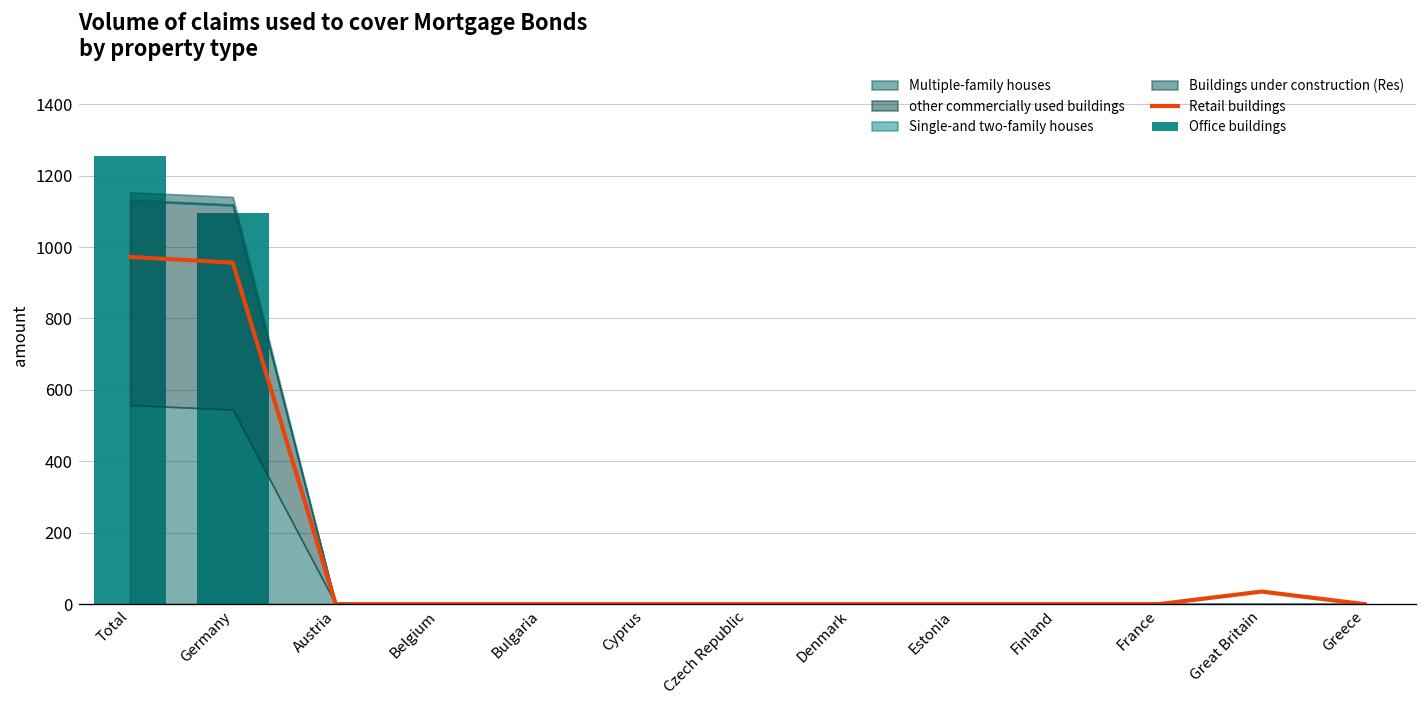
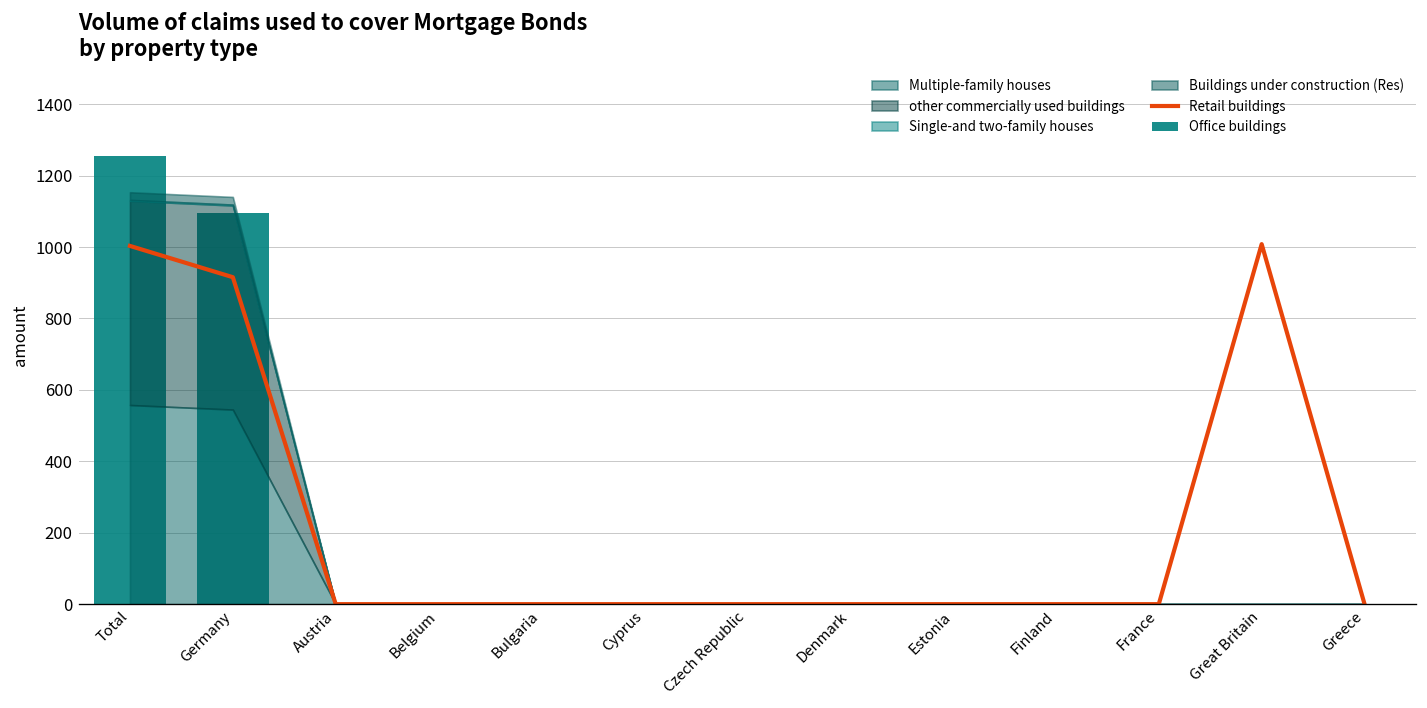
Retail buildings, Total: 970 -> 1000
Retail buildings, Germany: 960 -> 920
Retail buildings, Great Britain: 40 -> 1010
